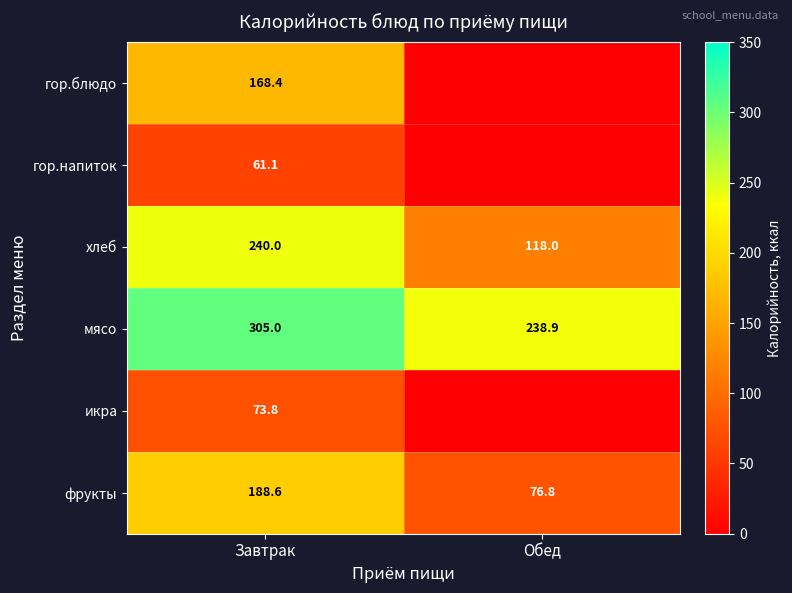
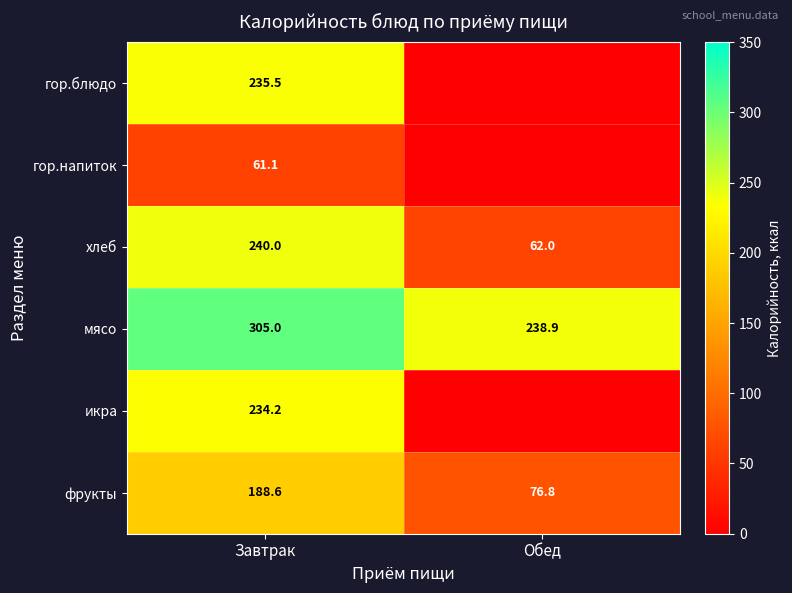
гор.блюдо, Завтрак: 168.4 -> 235.5
хлеб, Обед: 118.0 -> 62.0
икра, Завтрак: 73.8 -> 234.2
